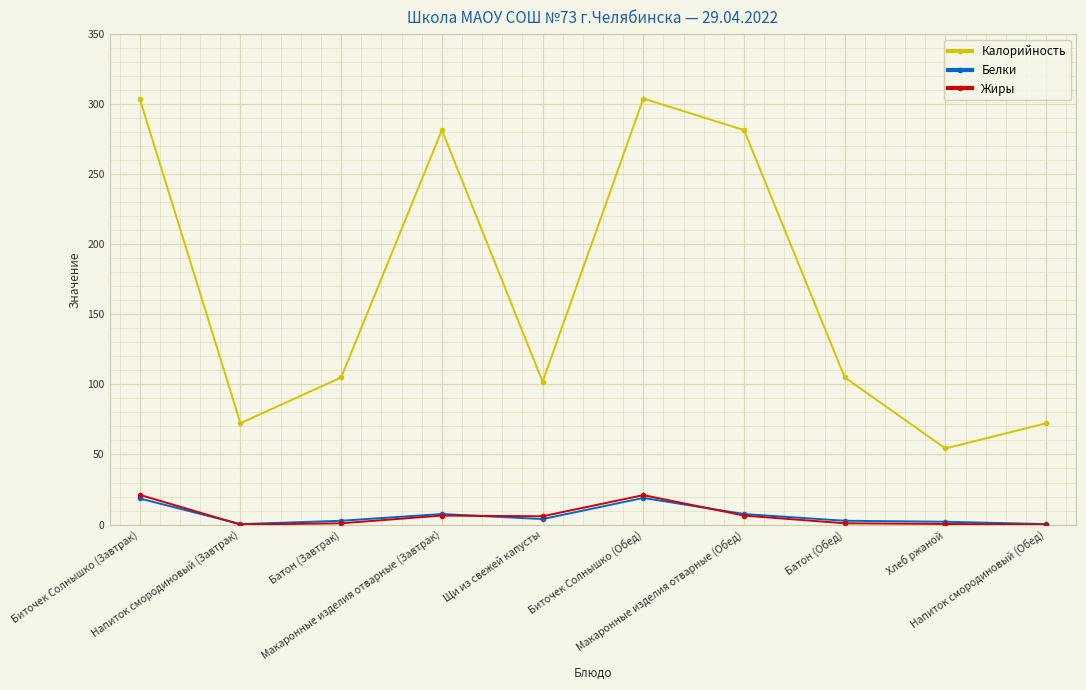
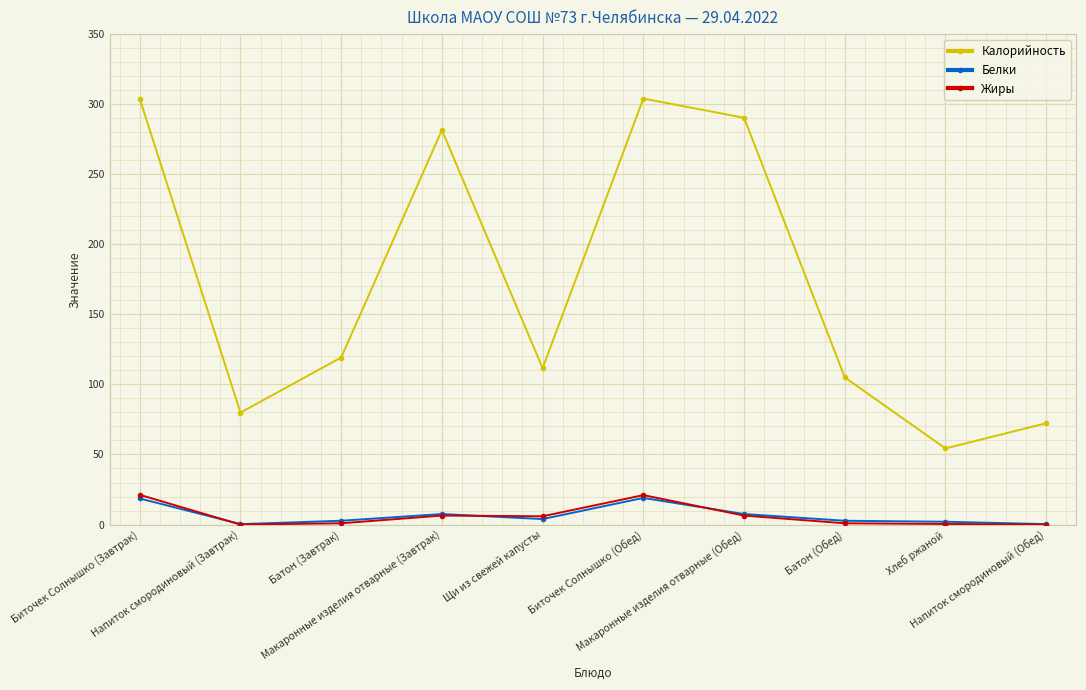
Калорийность, Напиток смородиновый (Завтрак): 72 -> 80
Калорийность, Батон (Завтрак): 105 -> 119
Калорийность, Щи из свежей капусты: 102 -> 112
Калорийность, Макаронные изделия отварные (Обед): 282 -> 290
